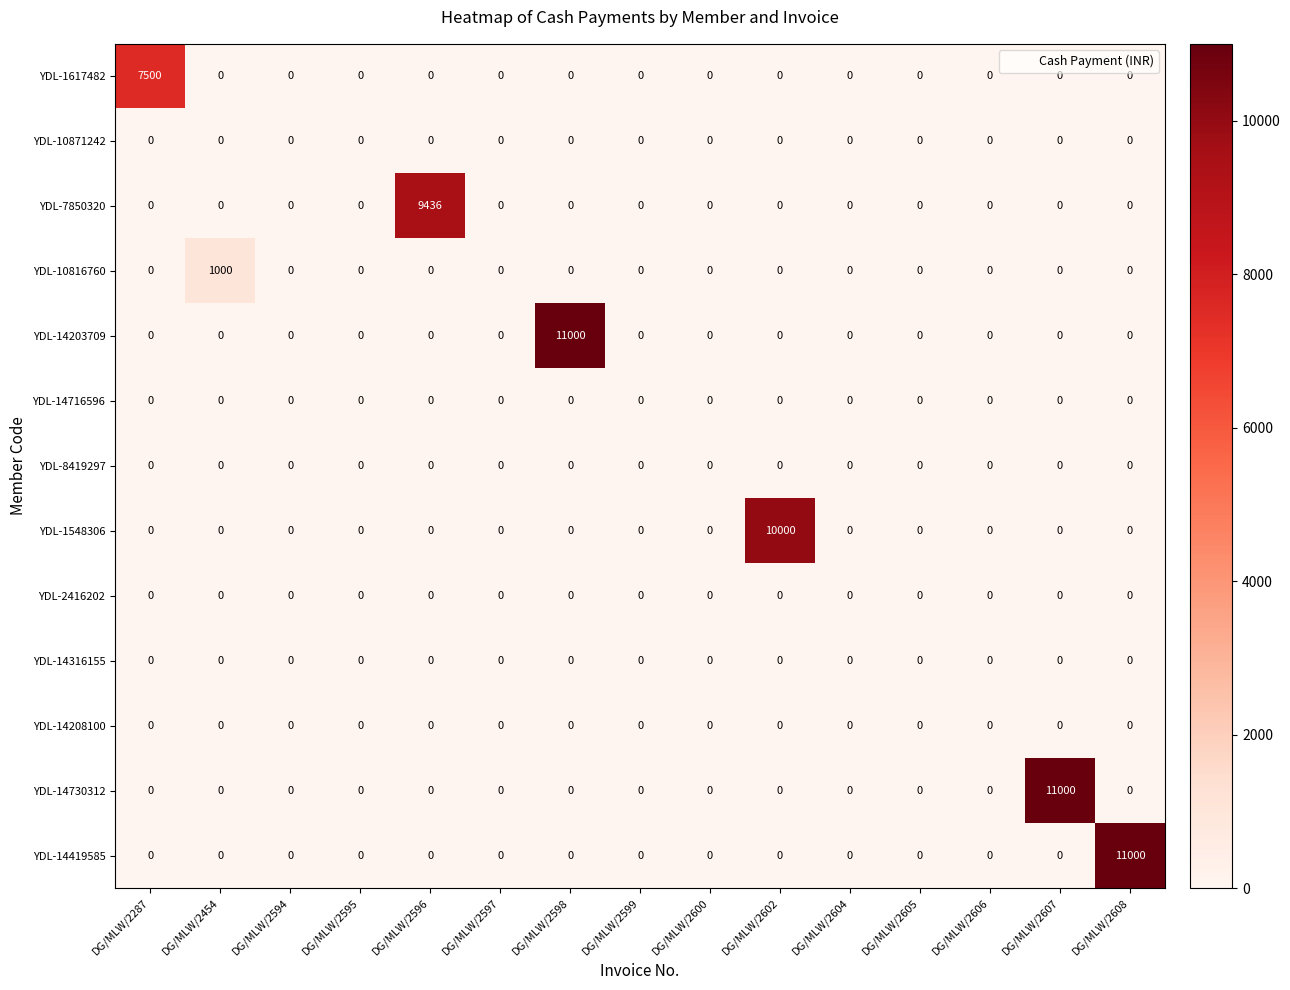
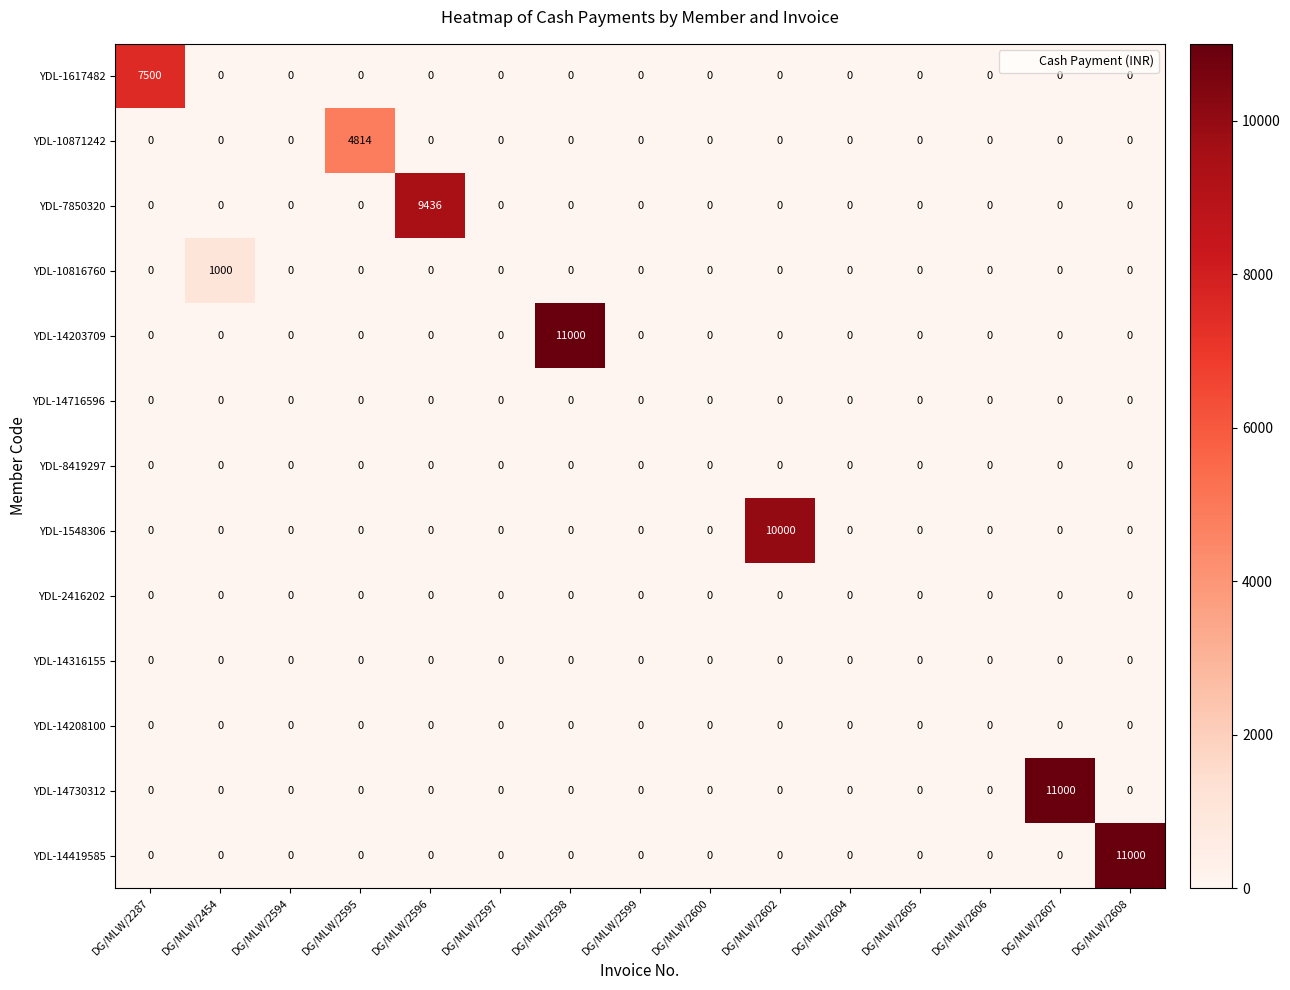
YDL-10871242, DG/MLW/2595: 0 -> 4814
